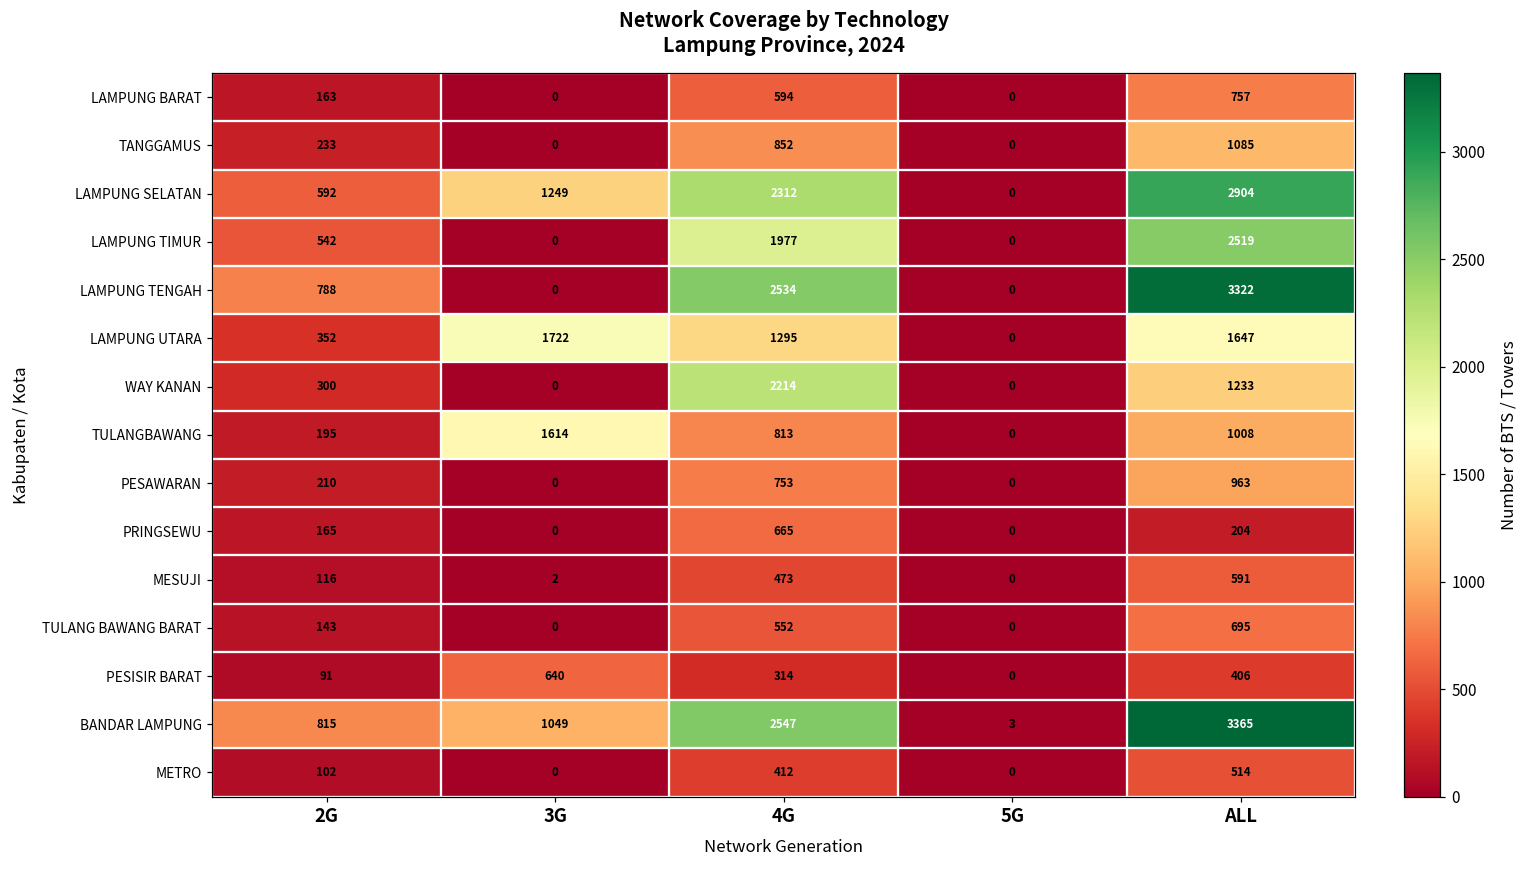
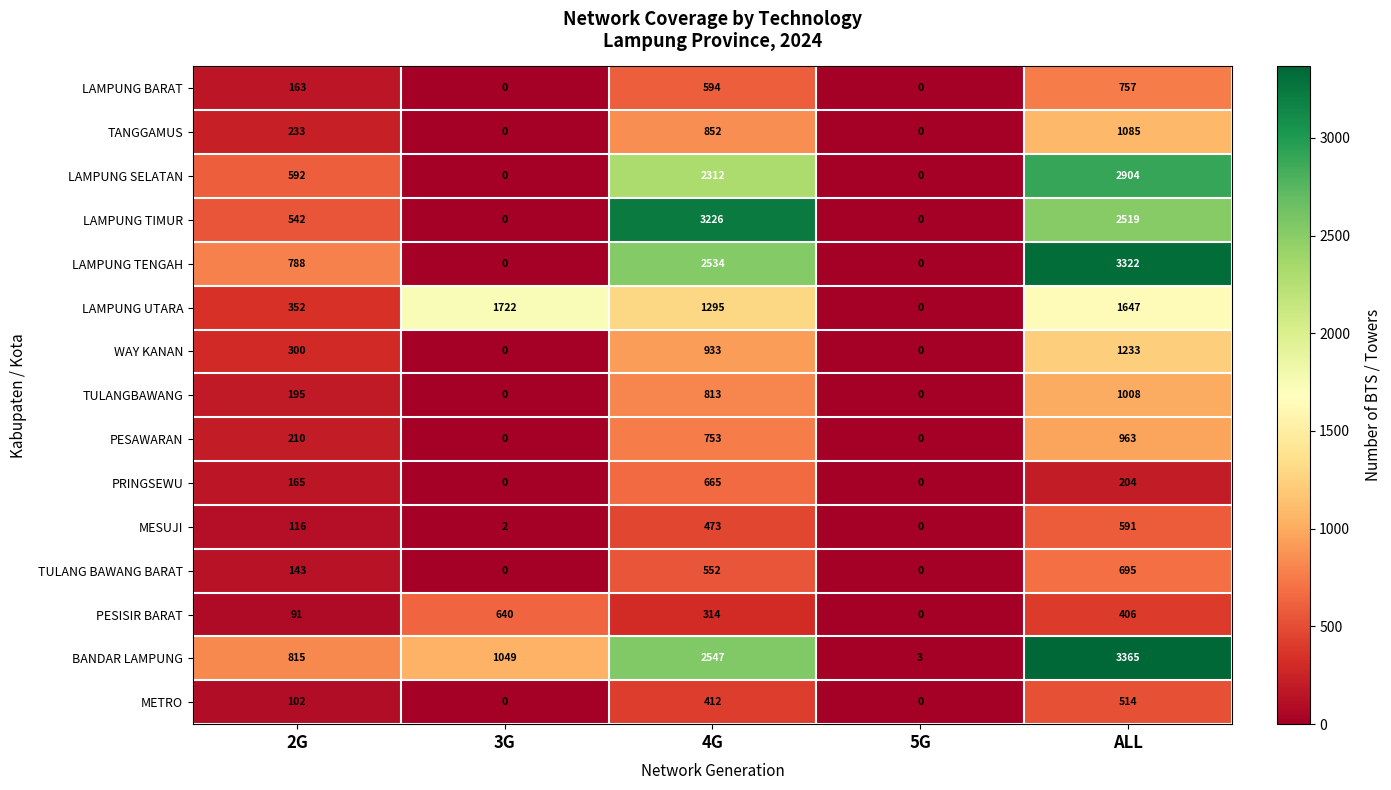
LAMPUNG SELATAN, 3G: 1249 -> 0
LAMPUNG TIMUR, 4G: 1977 -> 3226
WAY KANAN, 4G: 2214 -> 933
TULANGBAWANG, 3G: 1614 -> 0
